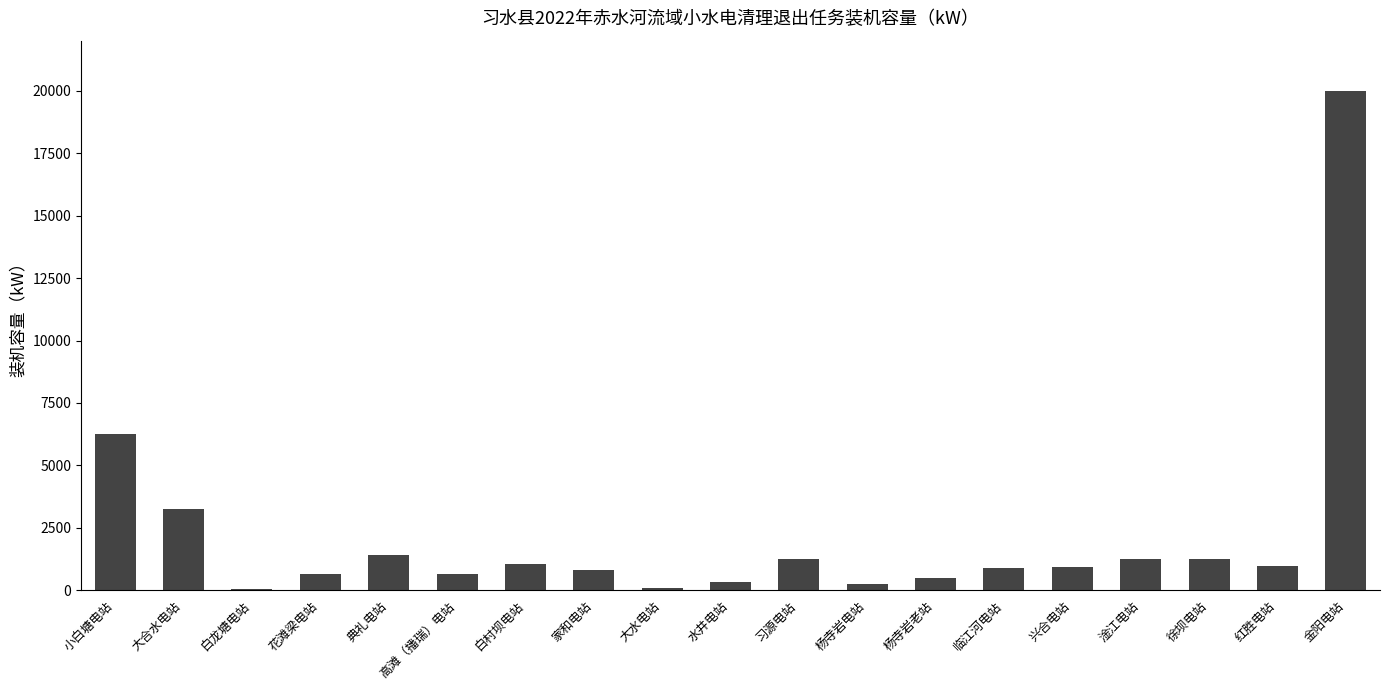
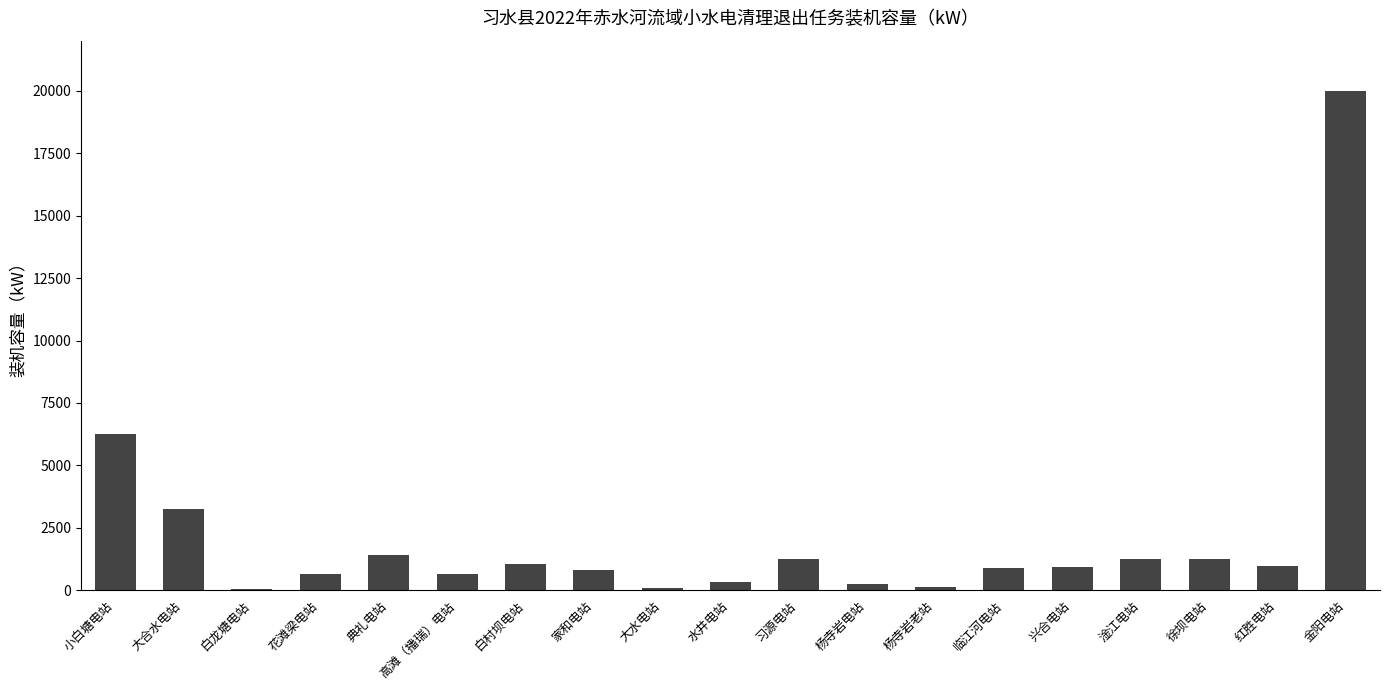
杨寺岩老站: 500 -> 100
